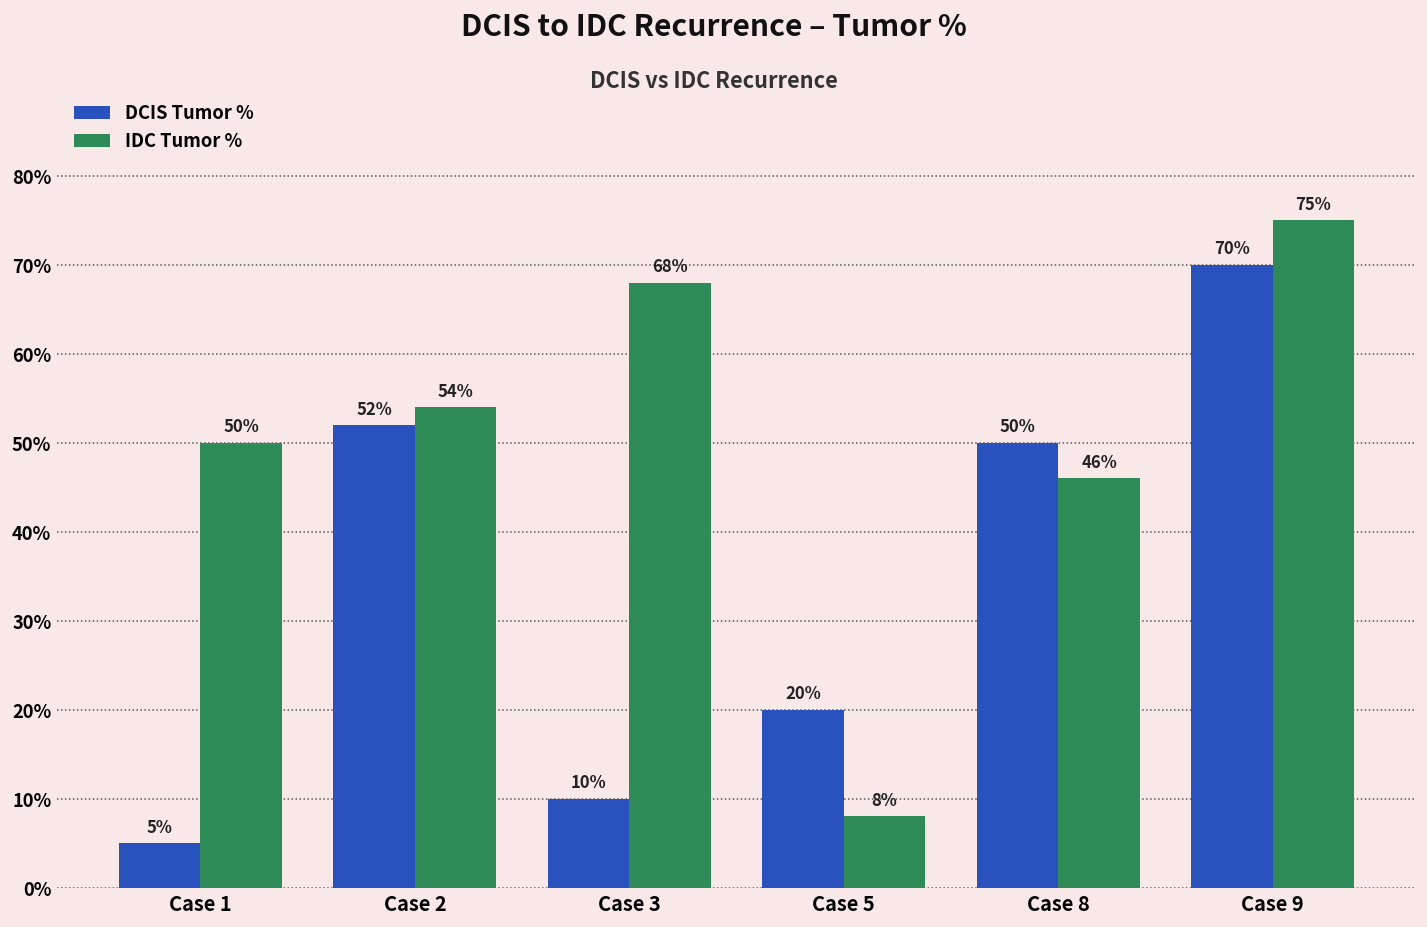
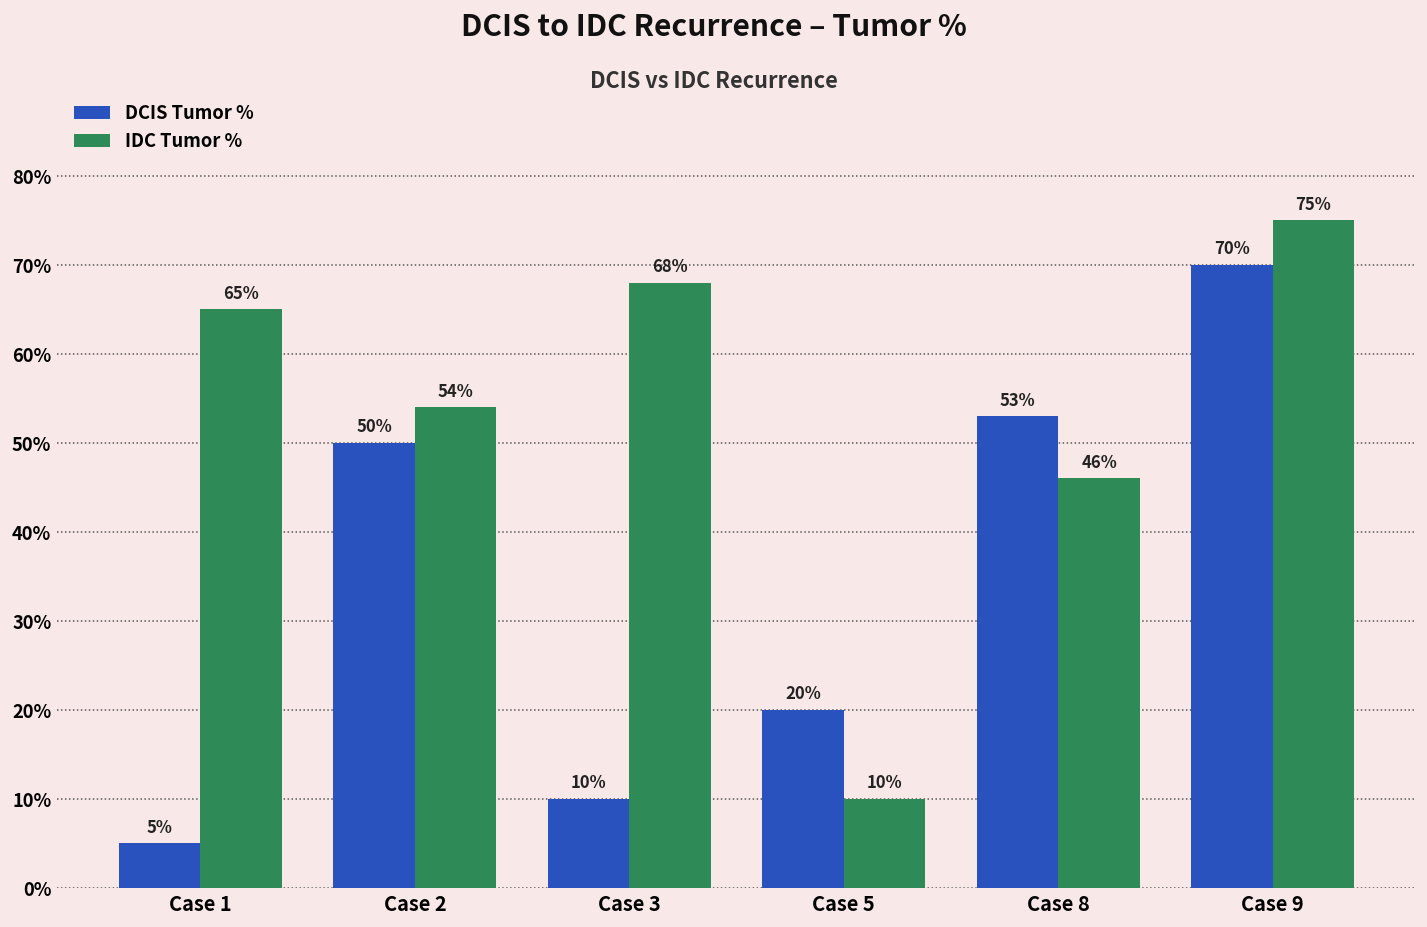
IDC Tumor %, Case 1: 50% -> 65%
DCIS Tumor %, Case 2: 52% -> 50%
IDC Tumor %, Case 5: 8% -> 10%
DCIS Tumor %, Case 8: 50% -> 53%
